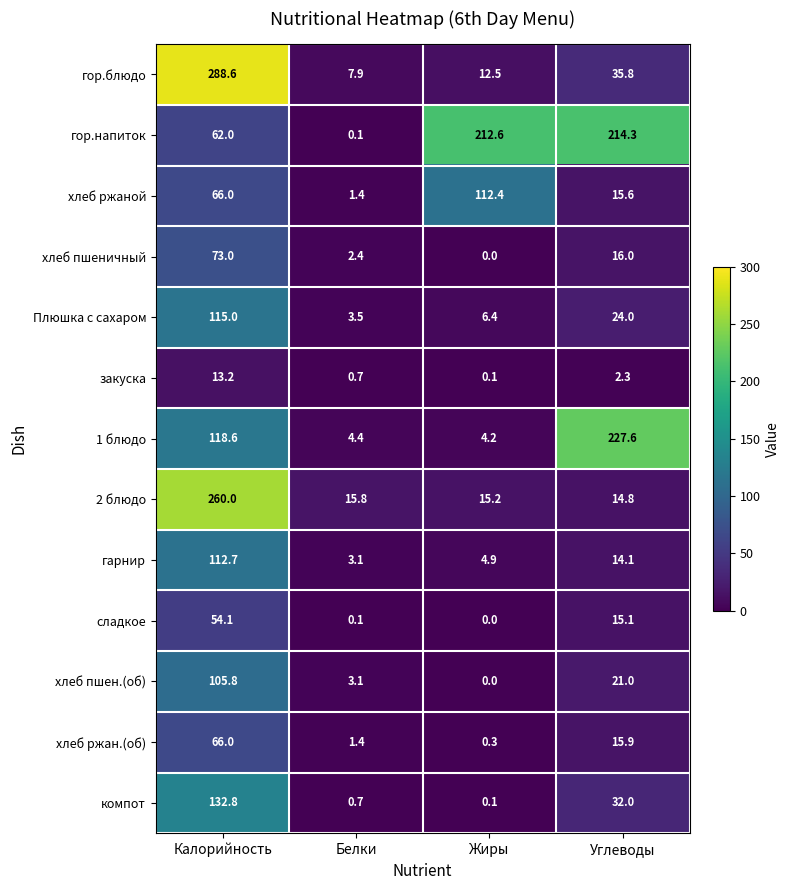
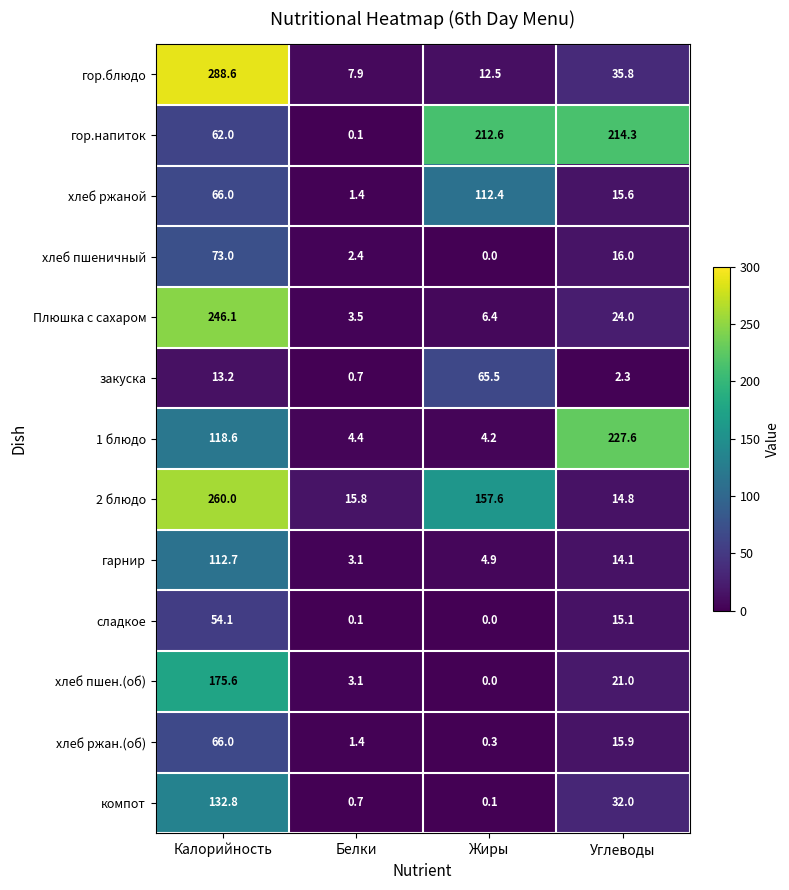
Плюшка с сахаром, Калорийность: 115.0 -> 246.1
закуска, Жиры: 0.1 -> 65.5
2 блюдо, Жиры: 15.2 -> 157.6
хлеб пшен.(об), Калорийность: 105.8 -> 175.6
